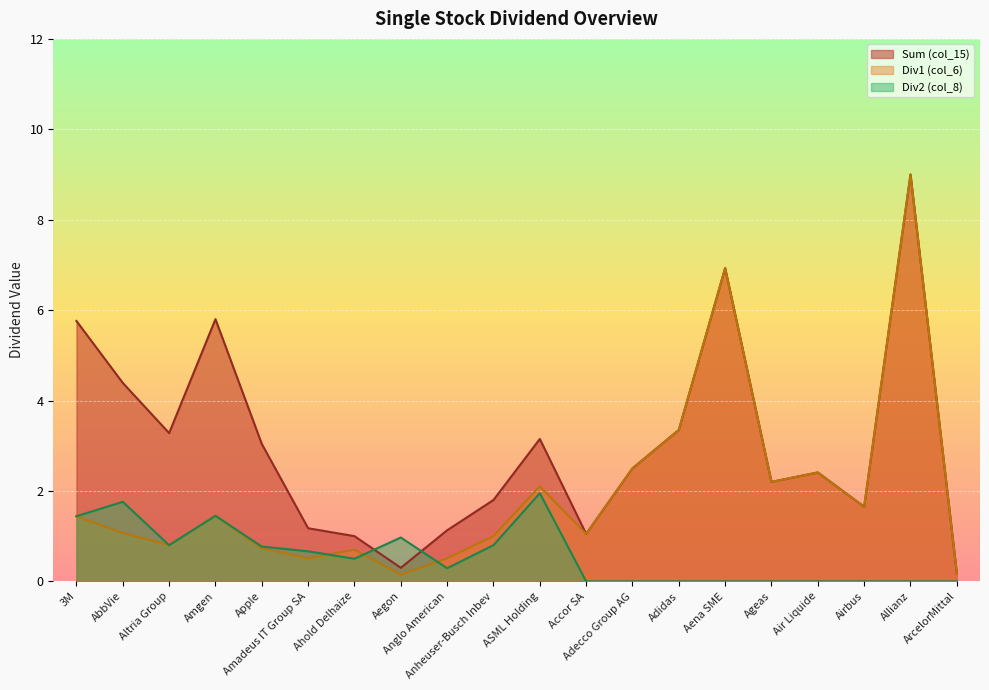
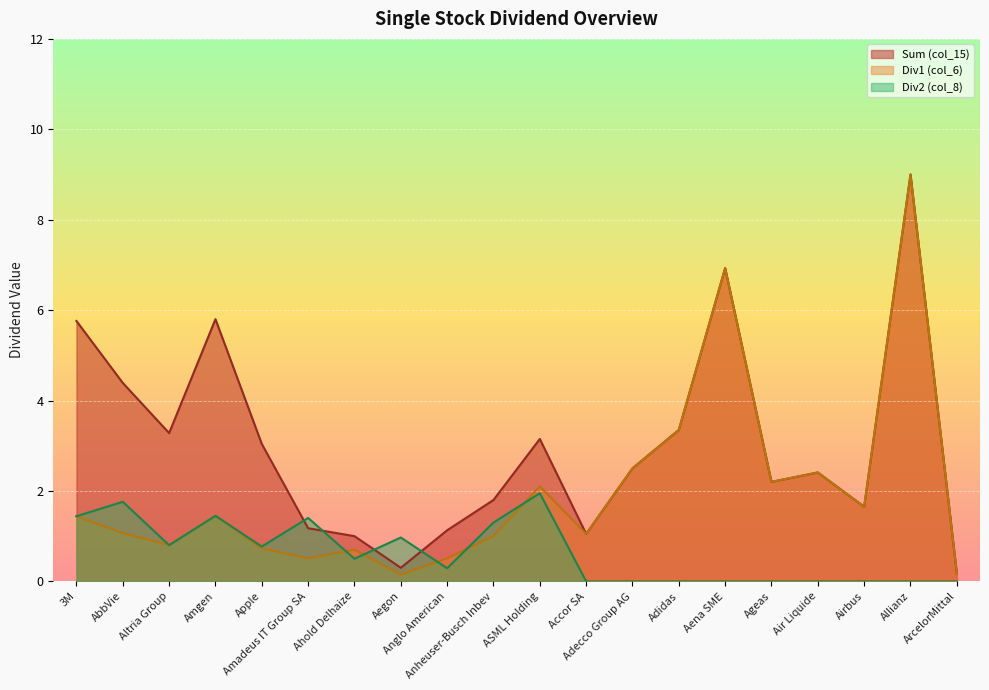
Div2 (col_8), Amadeus IT Group SA: 0.7 -> 1.4
Div2 (col_8), Anheuser-Busch Inbev: 0.8 -> 1.3
